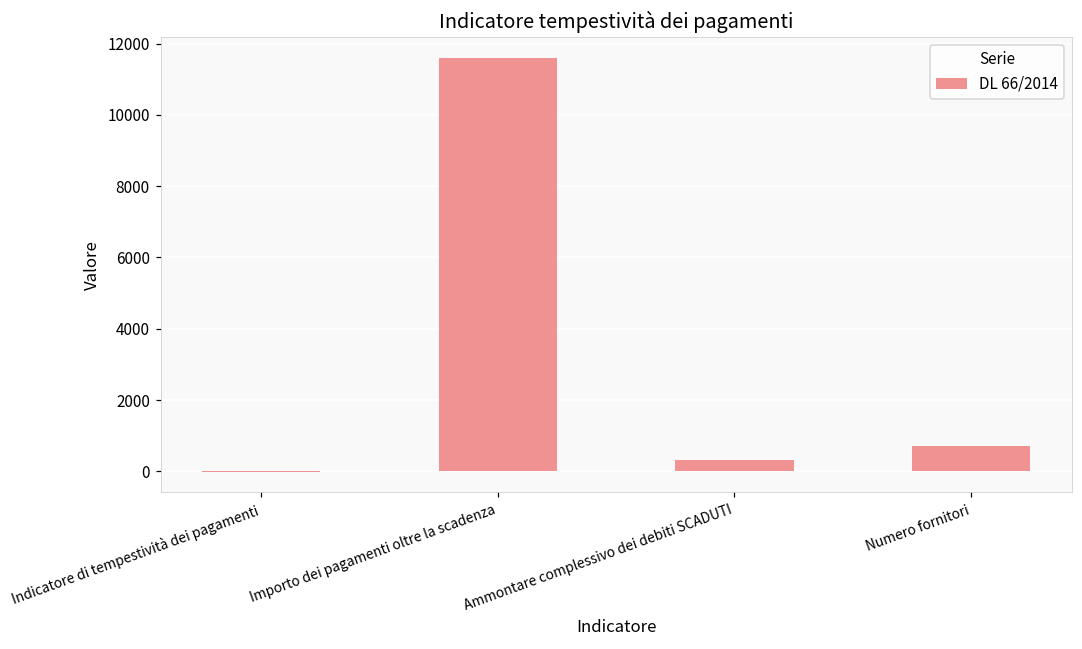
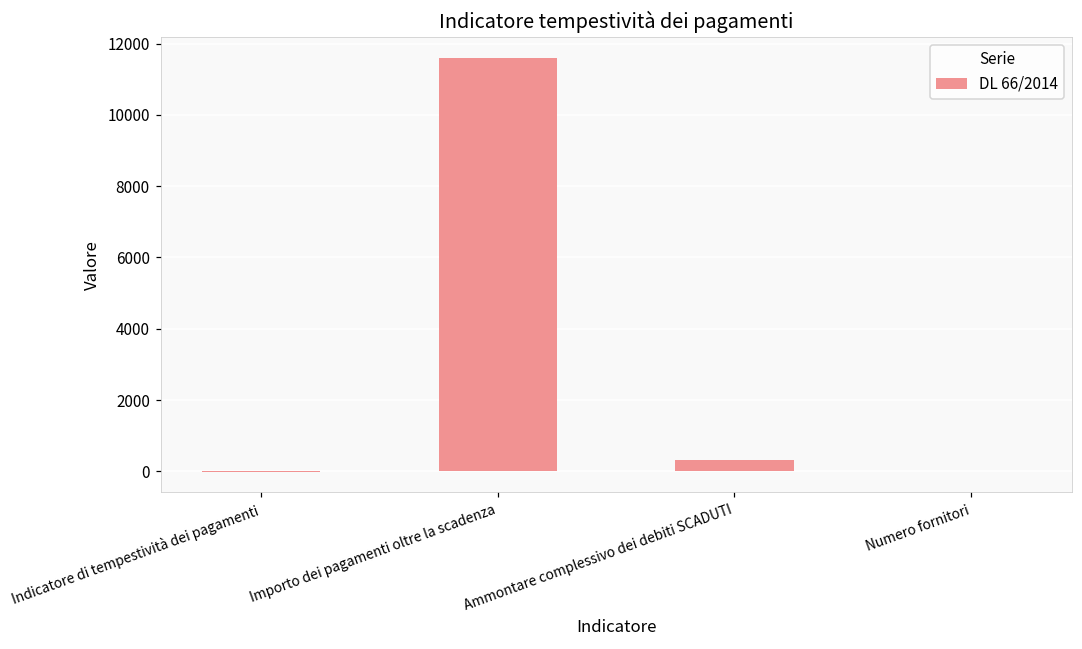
Numero fornitori: 700 -> 0
